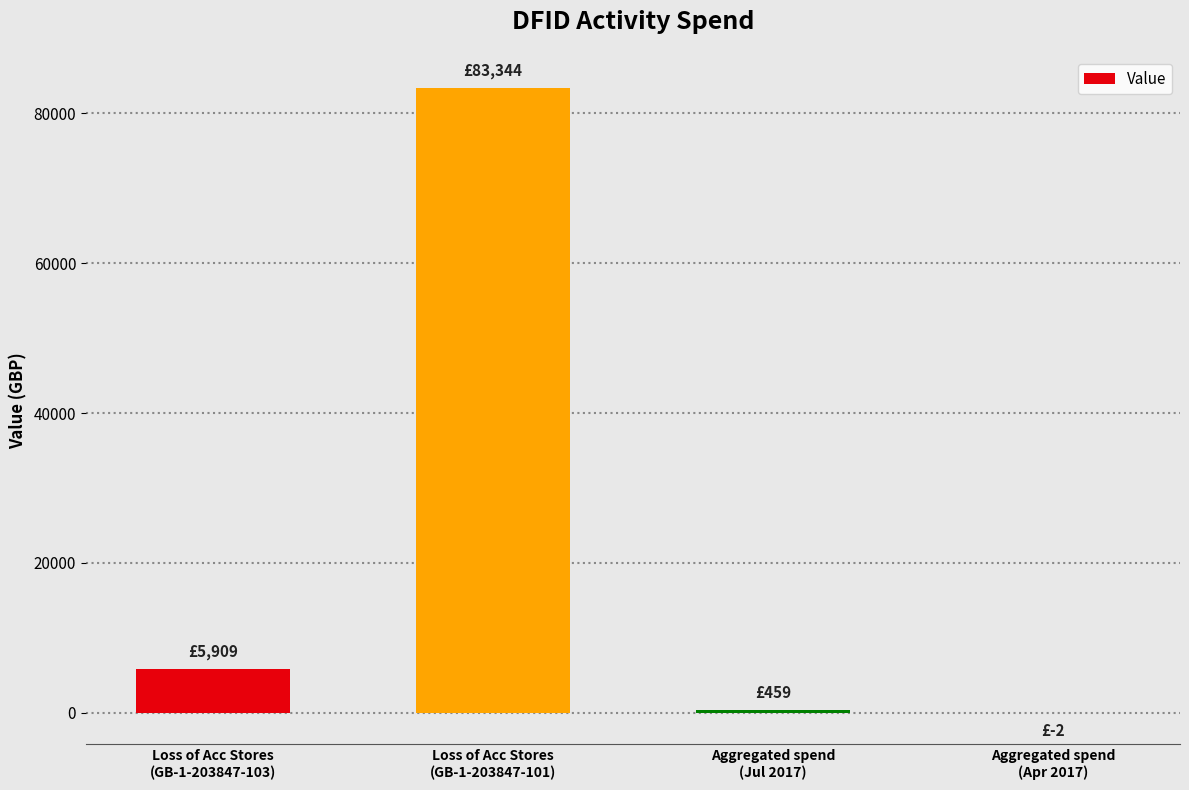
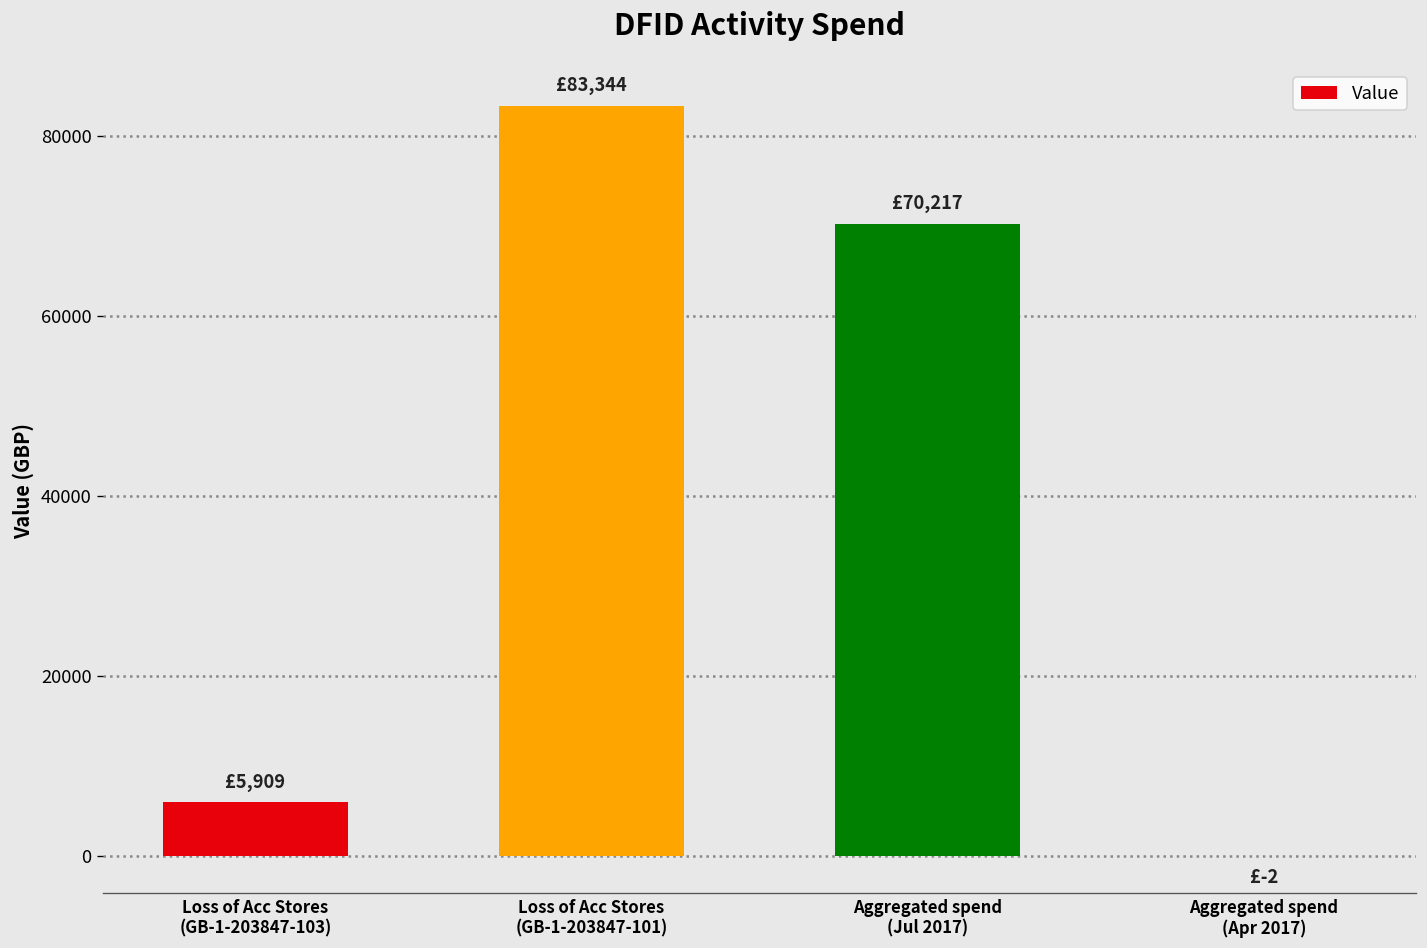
Aggregated spend (Jul 2017): £459 -> £70,217
